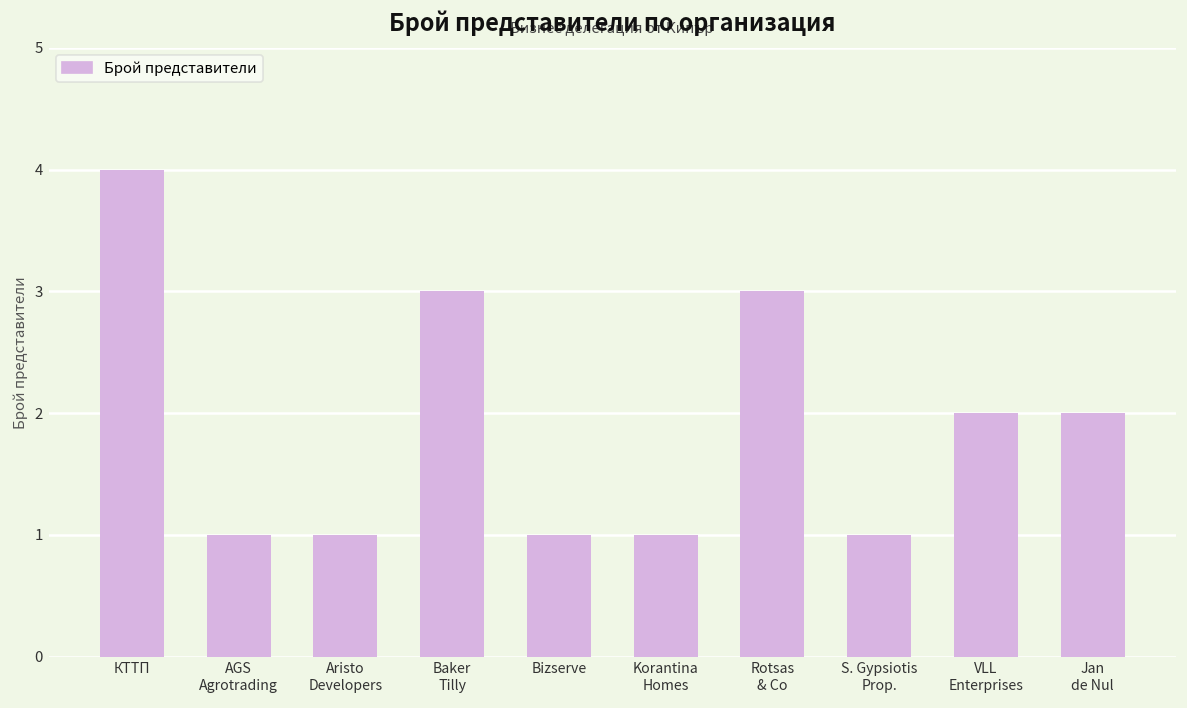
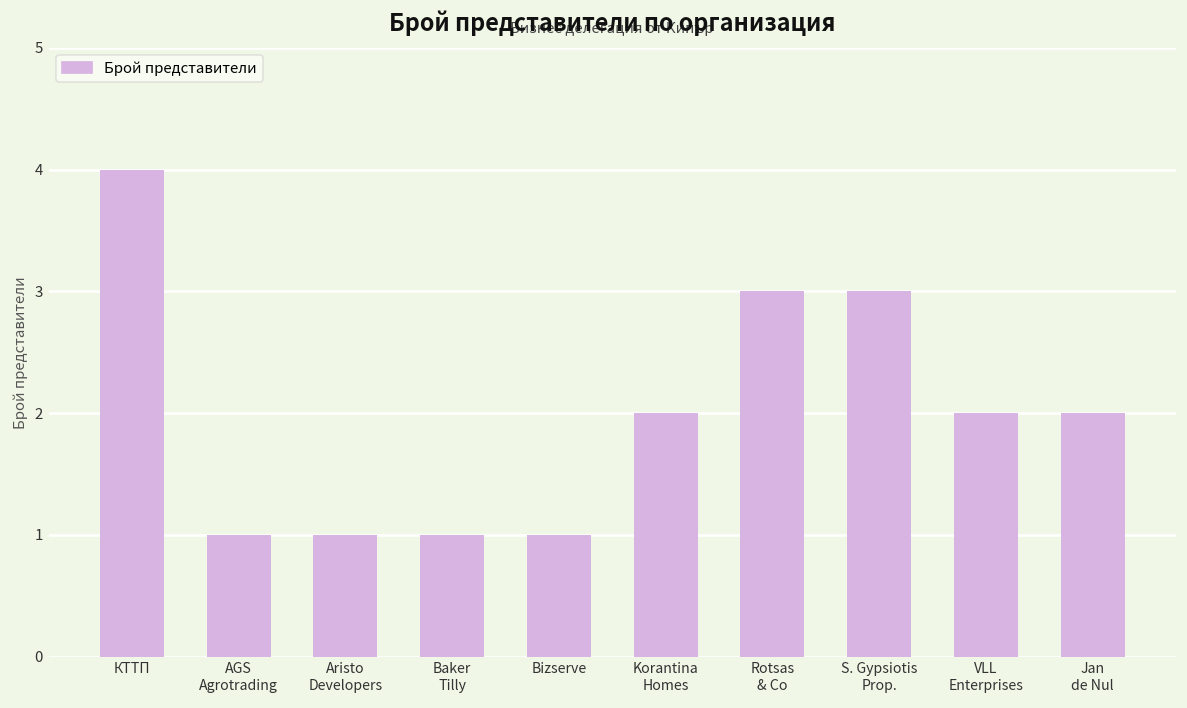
Baker Tilly: 3 -> 1
Korantina Homes: 1 -> 2
S. Gypsiotis Prop.: 1 -> 3
